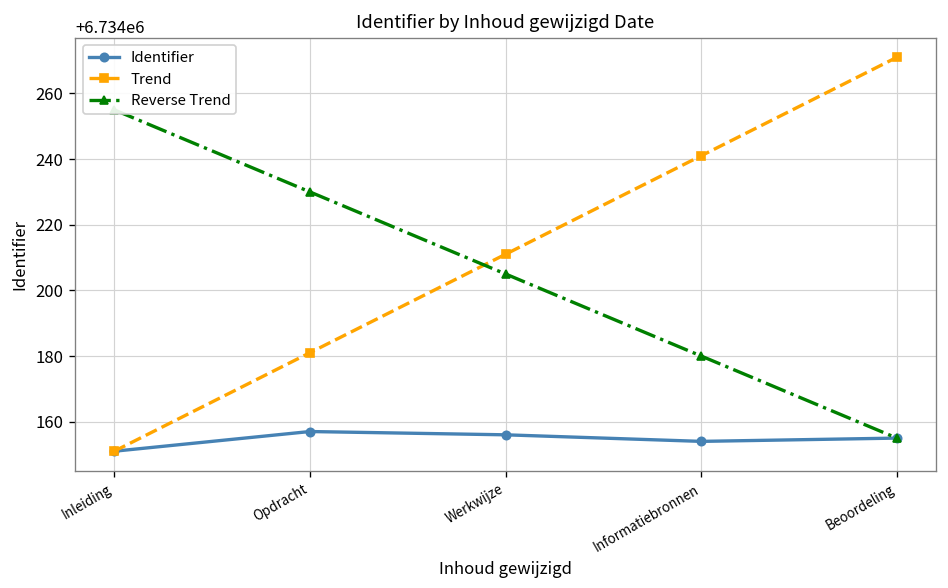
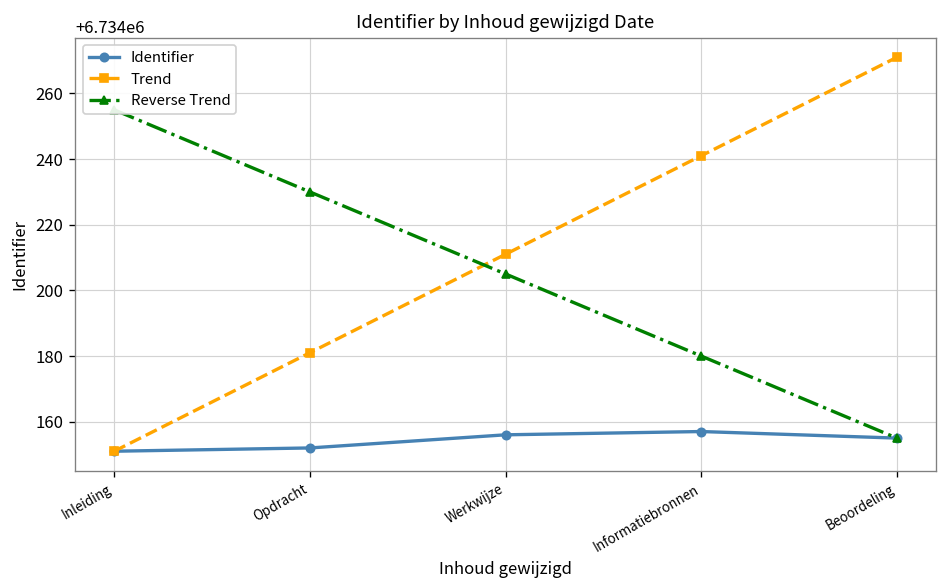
Identifier, Opdracht: 6734157 -> 6734152
Identifier, Informatiebronnen: 6734154 -> 6734157
